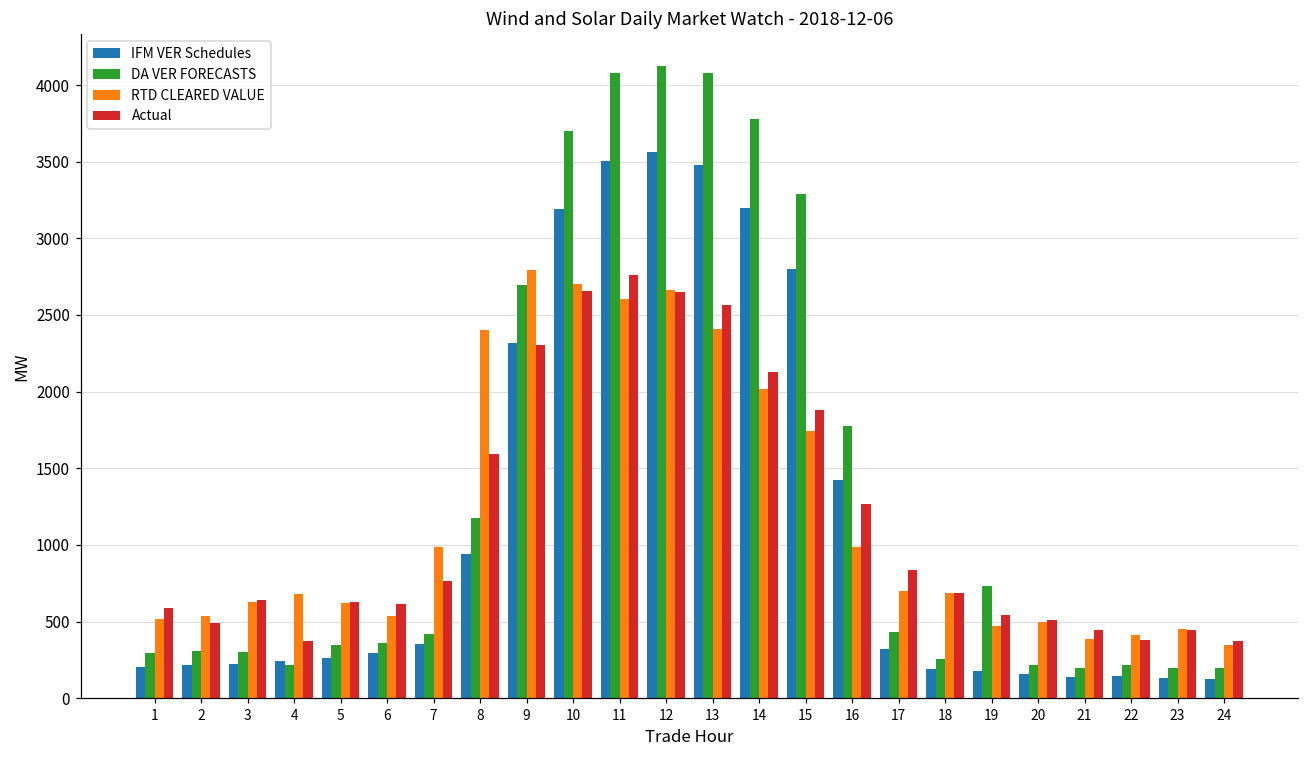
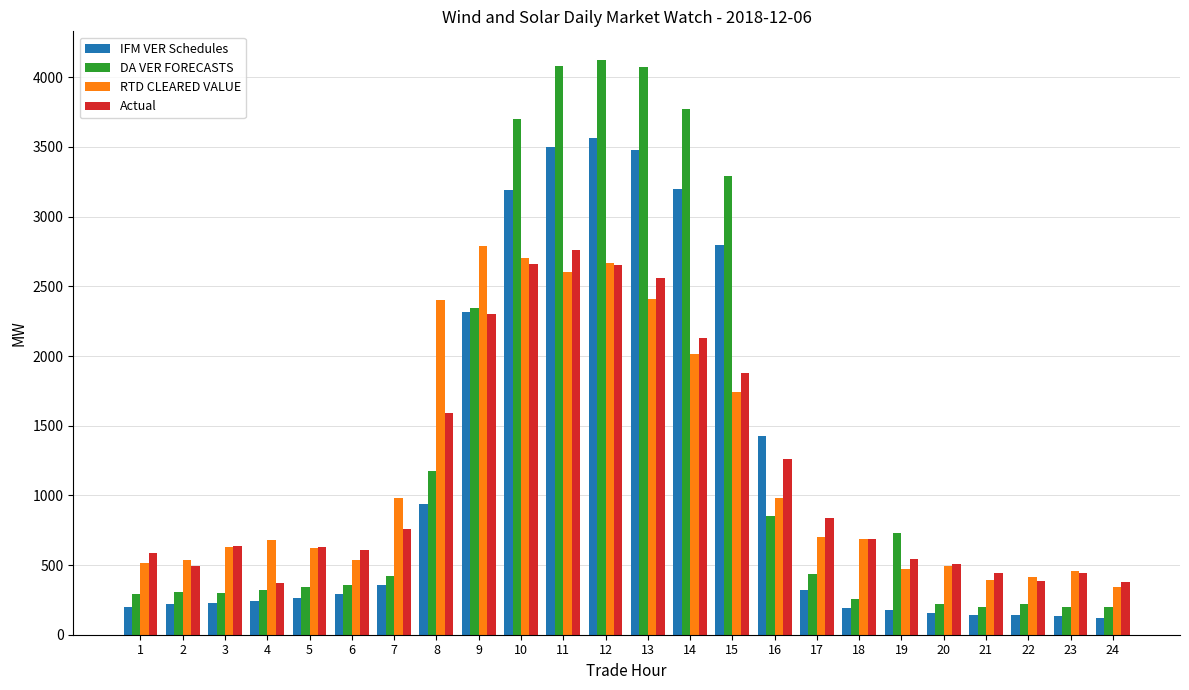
DA VER FORECASTS, 4: 220 -> 320
DA VER FORECASTS, 9: 2700 -> 2350
DA VER FORECASTS, 16: 1780 -> 850
